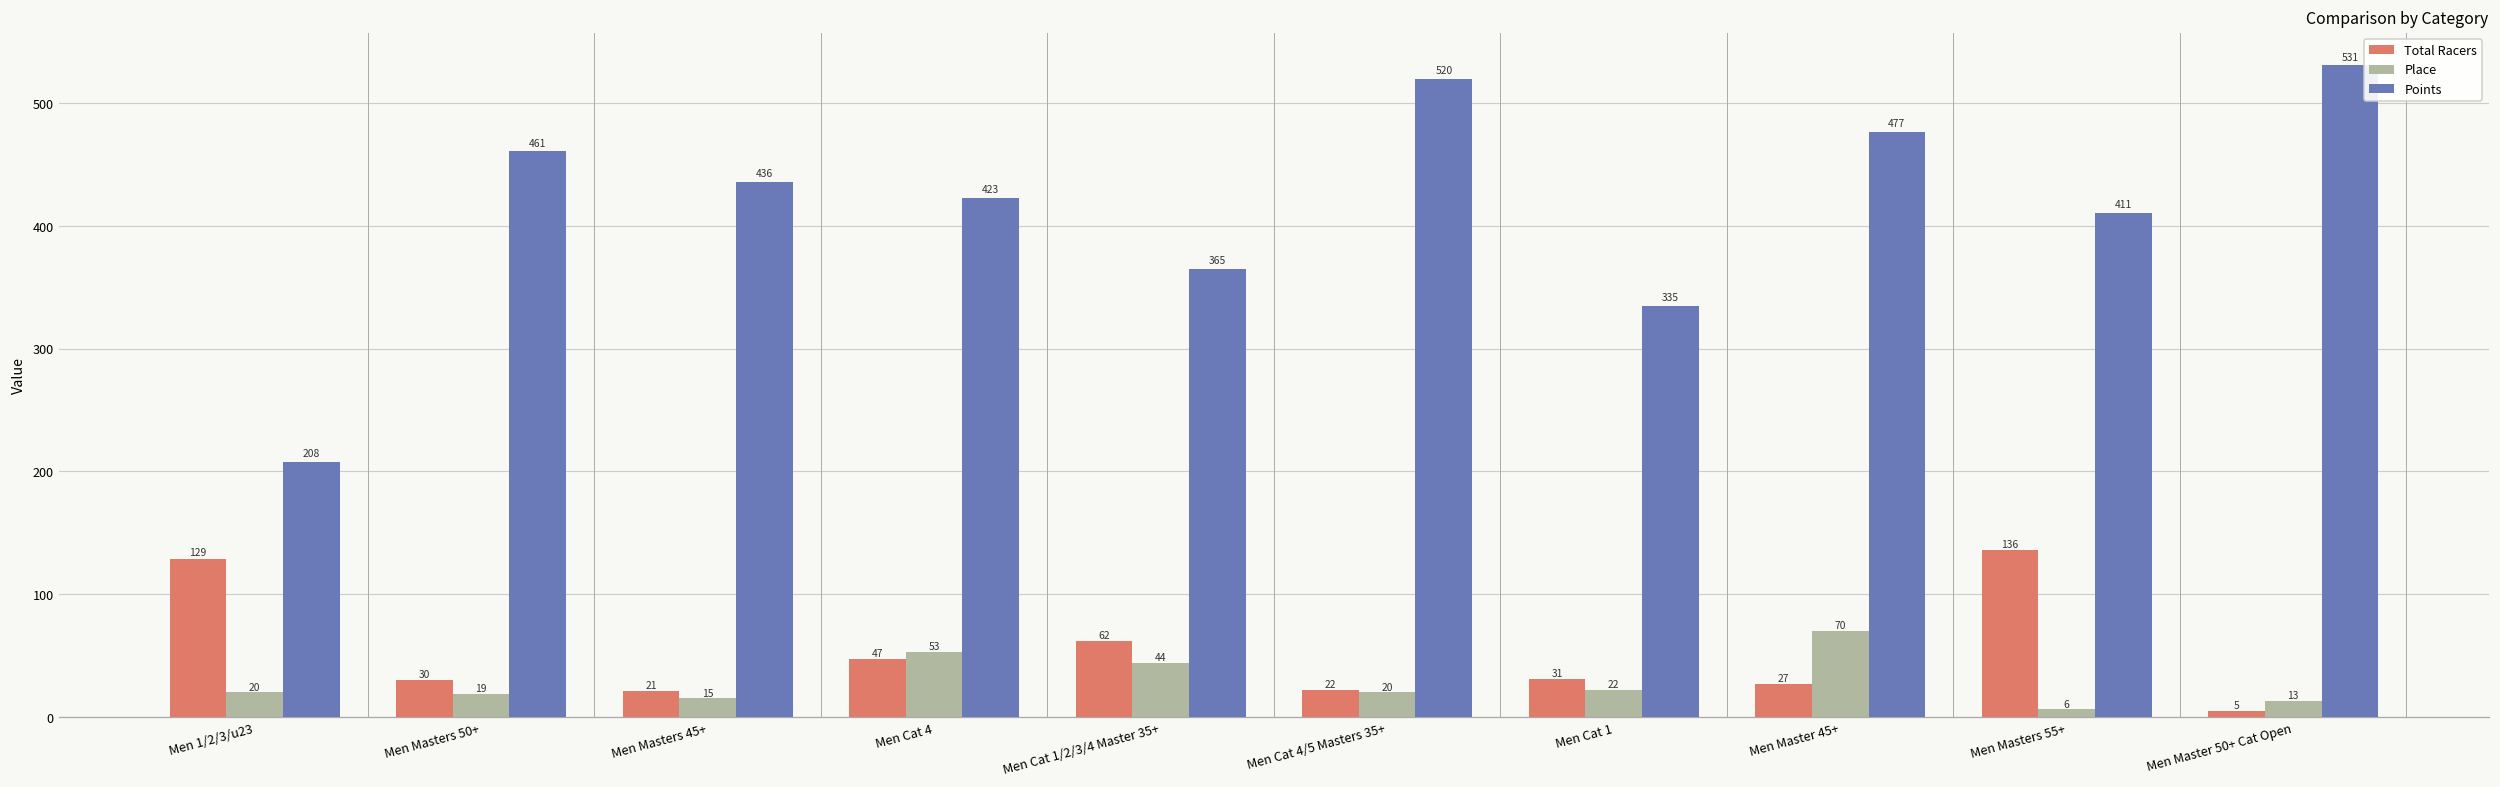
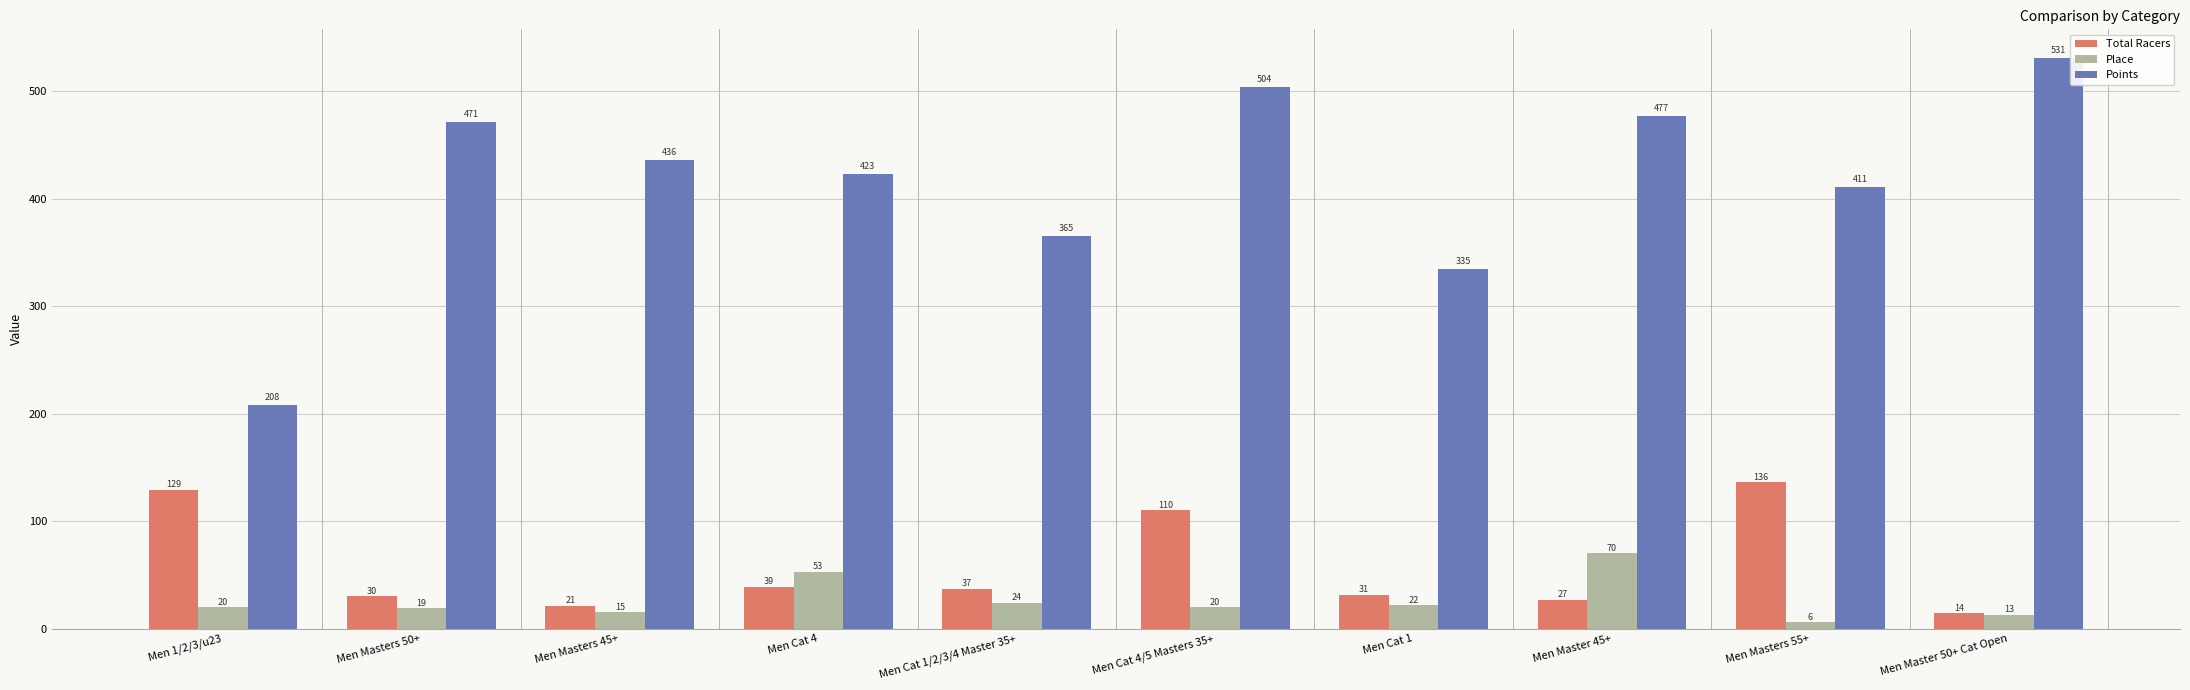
Points, Men Masters 50+: 461 -> 471
Total Racers, Men Cat 4: 47 -> 39
Total Racers, Men Cat 1/2/3/4 Master 35+: 62 -> 37
Place, Men Cat 1/2/3/4 Master 35+: 44 -> 24
Total Racers, Men Cat 4/5 Masters 35+: 22 -> 110
Points, Men Cat 4/5 Masters 35+: 520 -> 504
Total Racers, Men Master 50+ Cat Open: 5 -> 14
